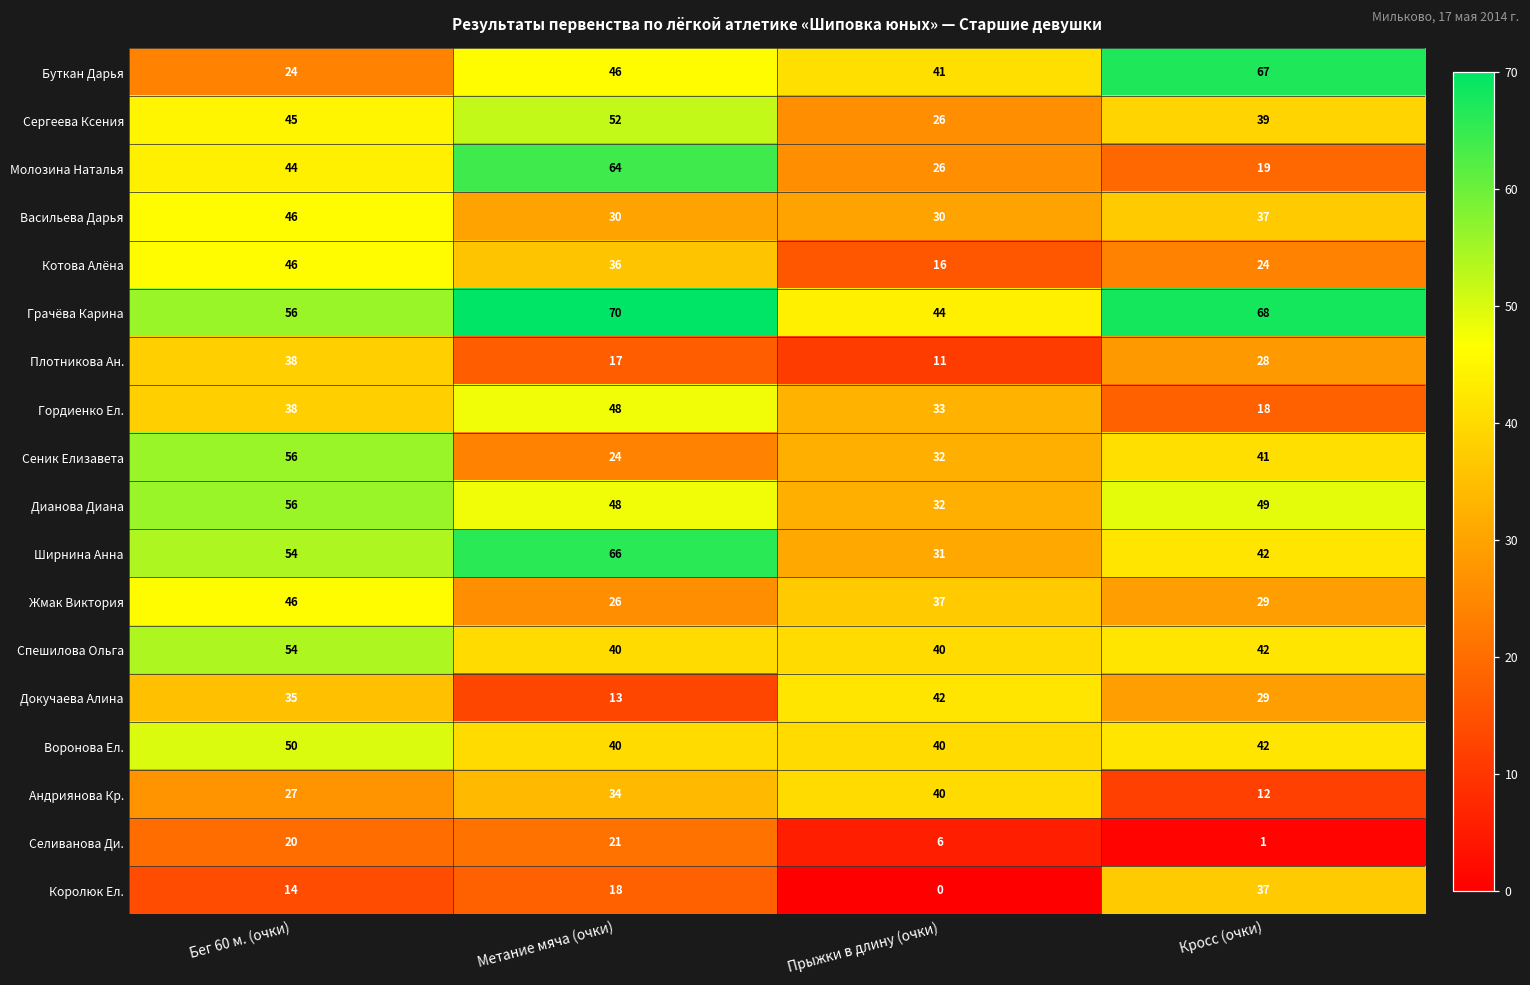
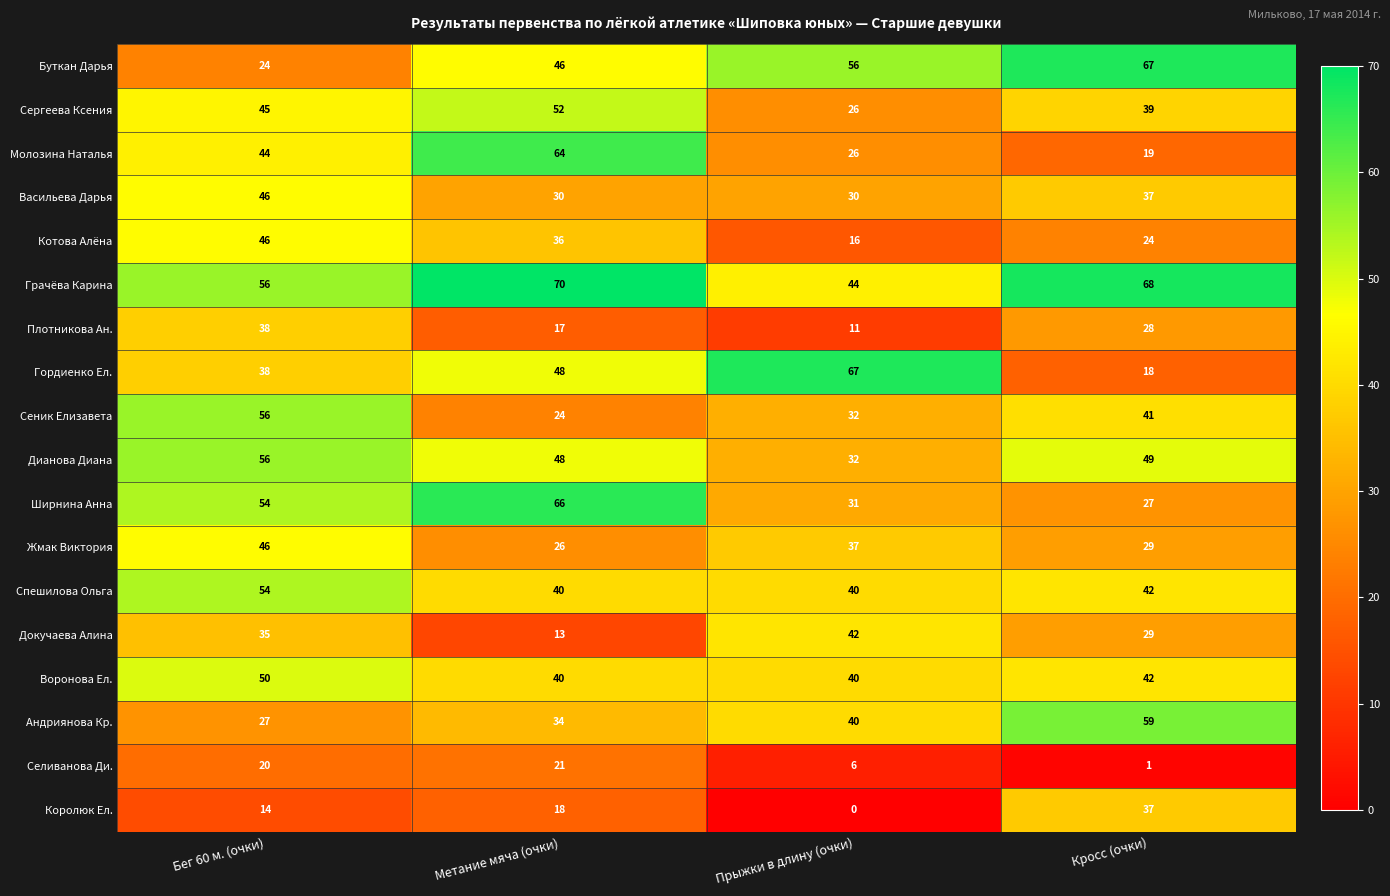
Буткан Дарья, Прыжки в длину (очки): 41 -> 56
Гордиенко Ел., Прыжки в длину (очки): 33 -> 67
Ширнина Анна, Кросс (очки): 42 -> 27
Андриянова Кр., Кросс (очки): 12 -> 59
